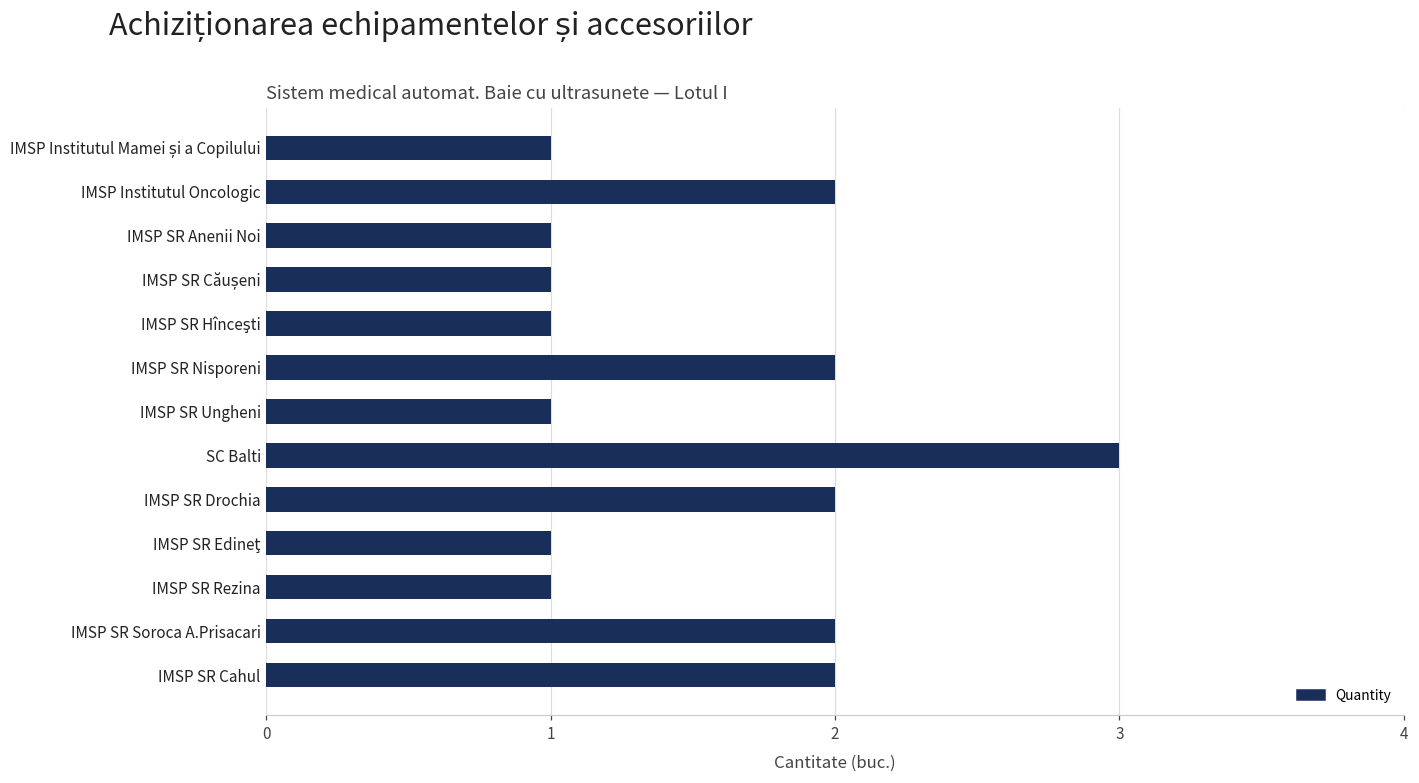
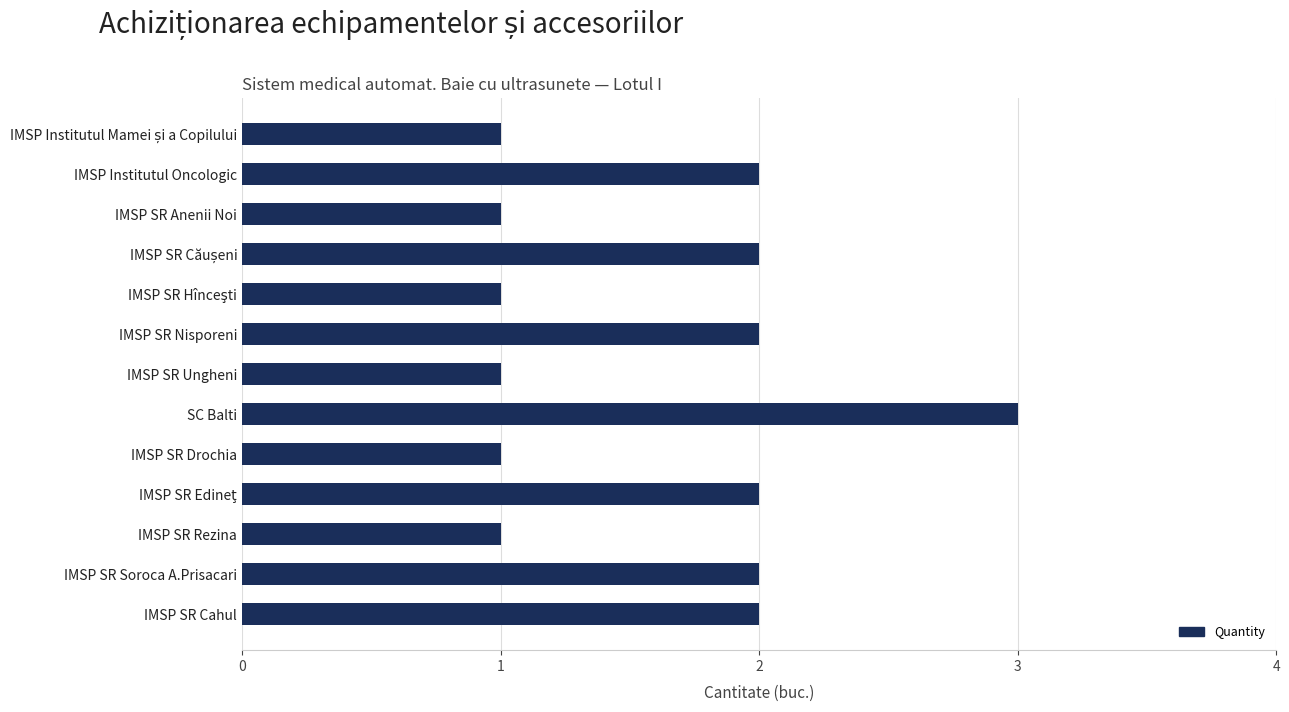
IMSP SR Căușeni: 1 -> 2
IMSP SR Drochia: 2 -> 1
IMSP SR Edineţ: 1 -> 2
